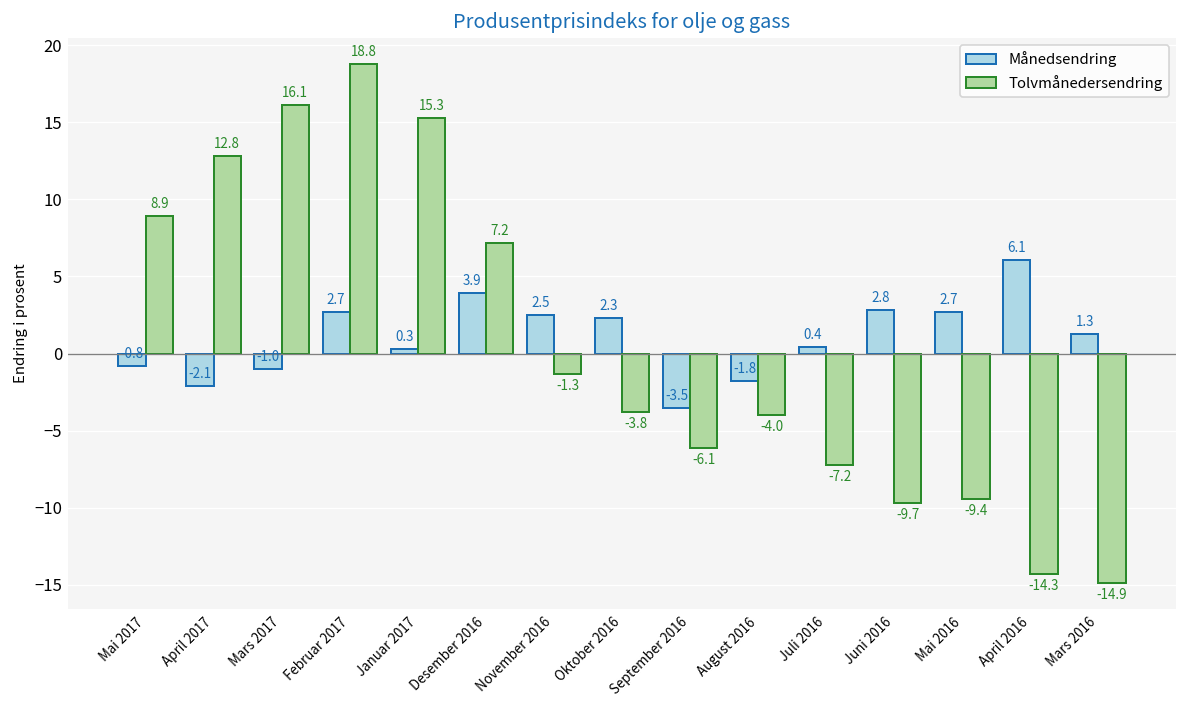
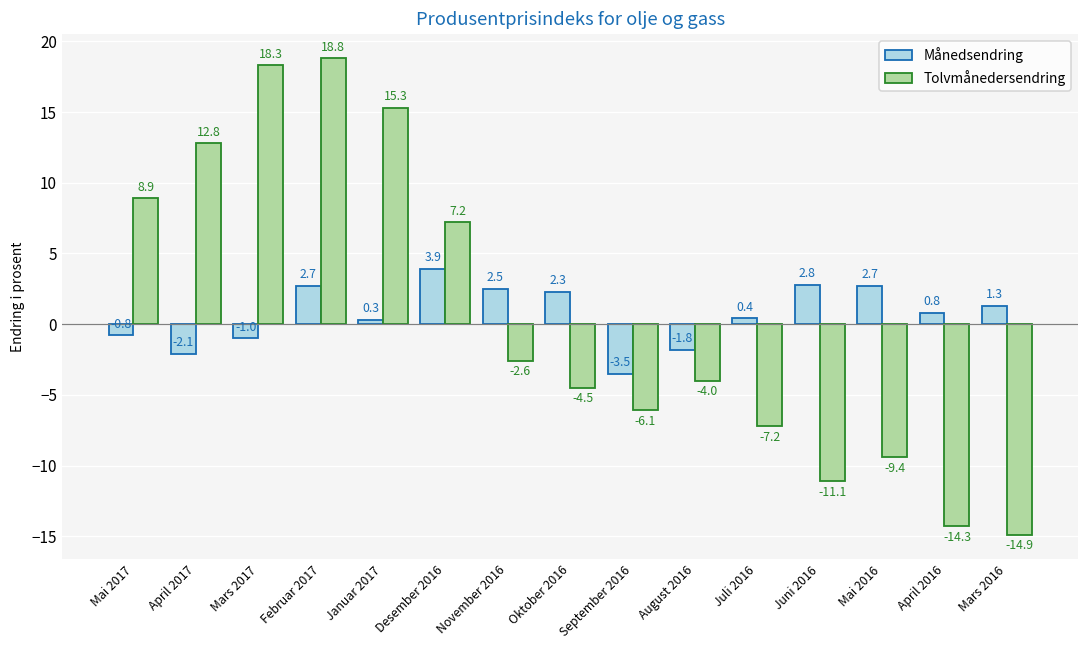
Tolvmånedersendring, Mars 2017: 16.1 -> 18.3
Tolvmånedersendring, November 2016: -1.3 -> -2.6
Tolvmånedersendring, Oktober 2016: -3.8 -> -4.5
Tolvmånedersendring, Juni 2016: -9.7 -> -11.1
Månedsendring, April 2016: 6.1 -> 0.8
